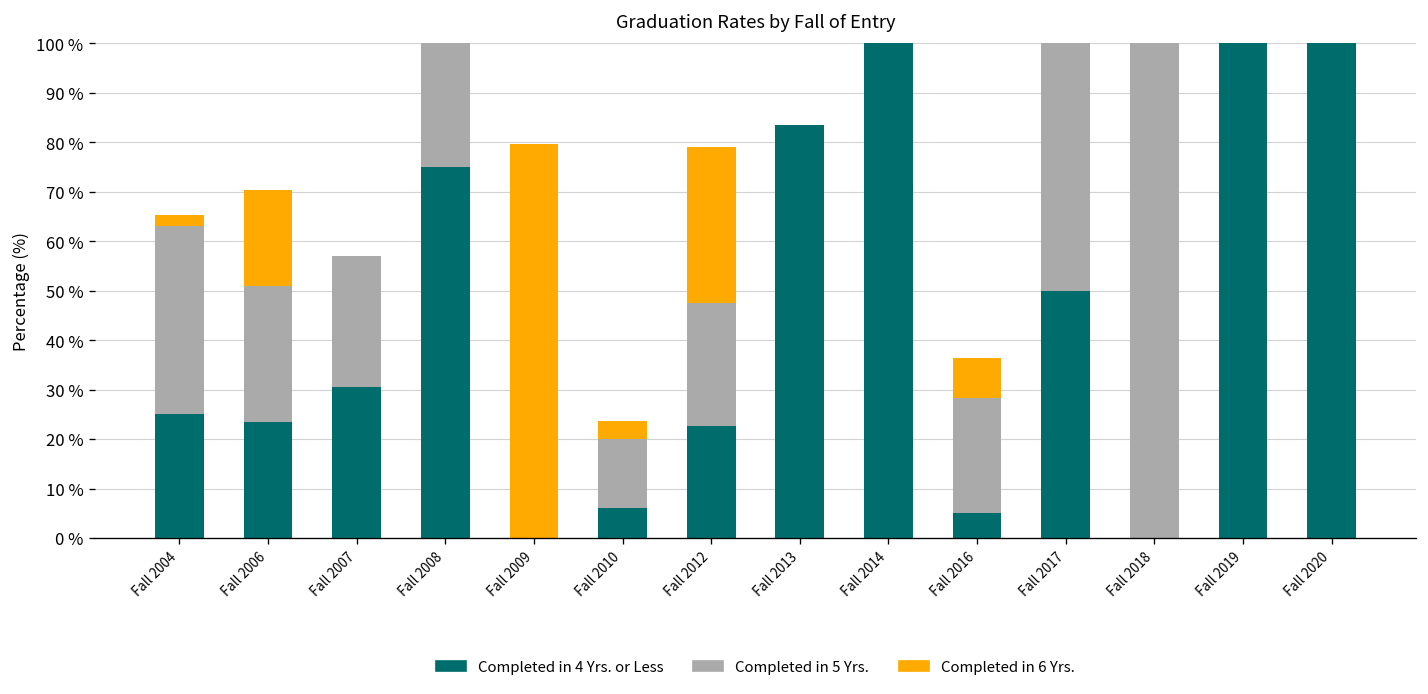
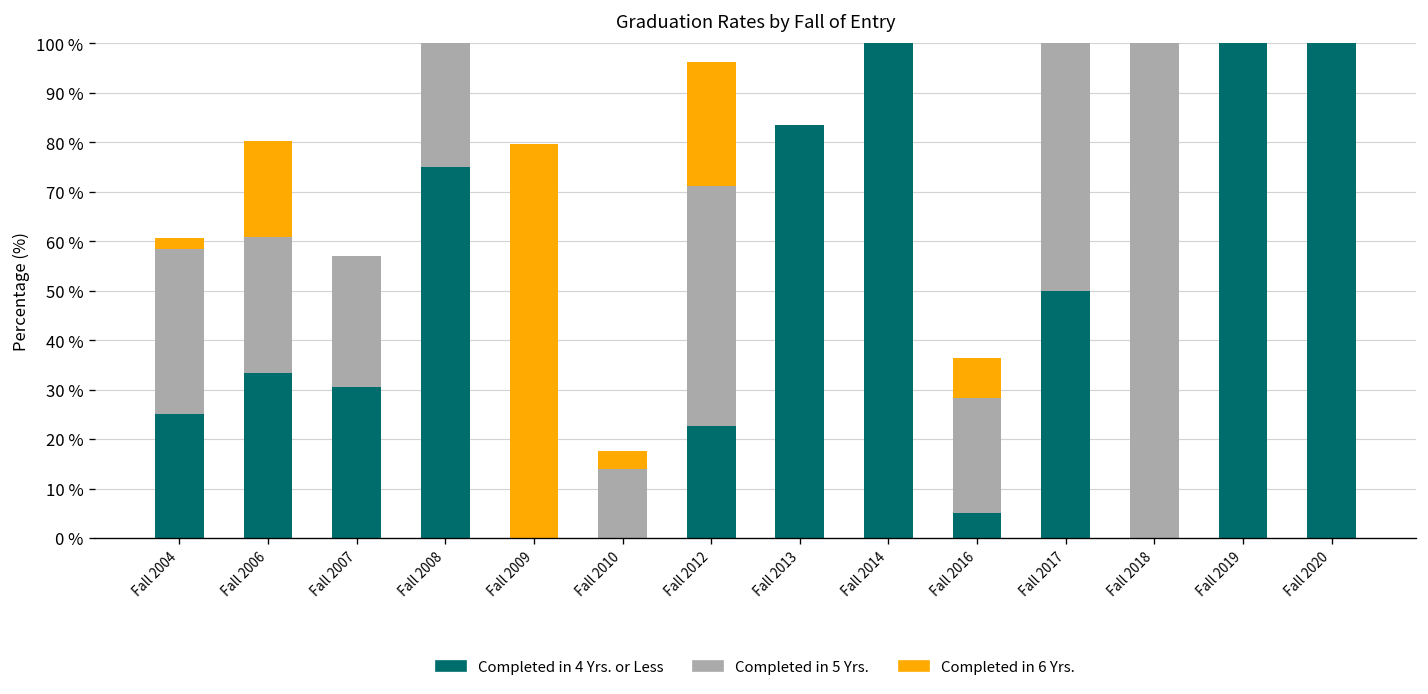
Completed in 5 Yrs., Fall 2004: 38 % -> 33 %
Completed in 4 Yrs. or Less, Fall 2006: 24 % -> 33 %
Completed in 4 Yrs. or Less, Fall 2010: 6 % -> 0 %
Completed in 5 Yrs., Fall 2012: 25 % -> 49 %
Completed in 6 Yrs., Fall 2012: 31 % -> 25 %
